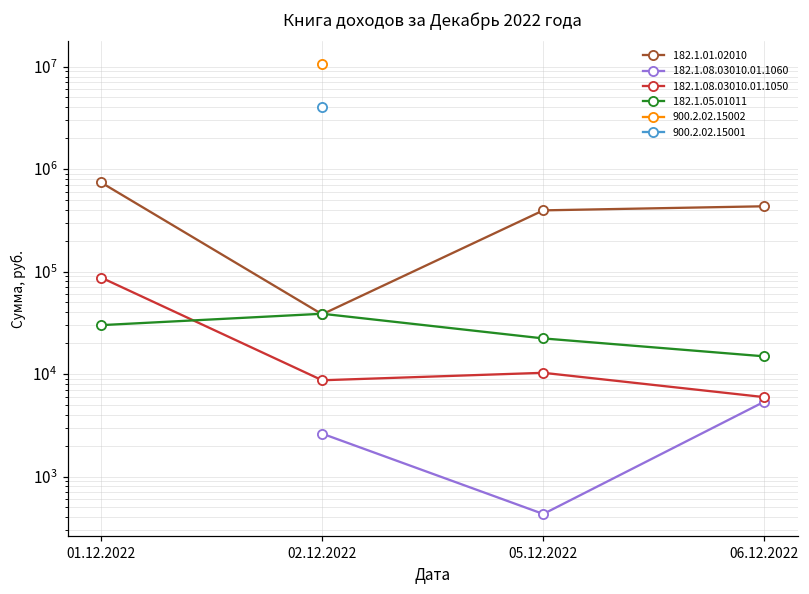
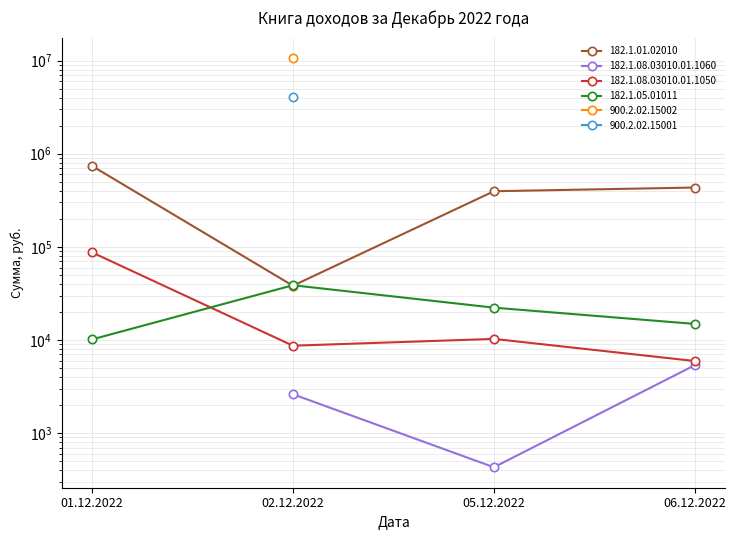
182.1.05.01011, 01.12.2022: 30000 -> 10000
